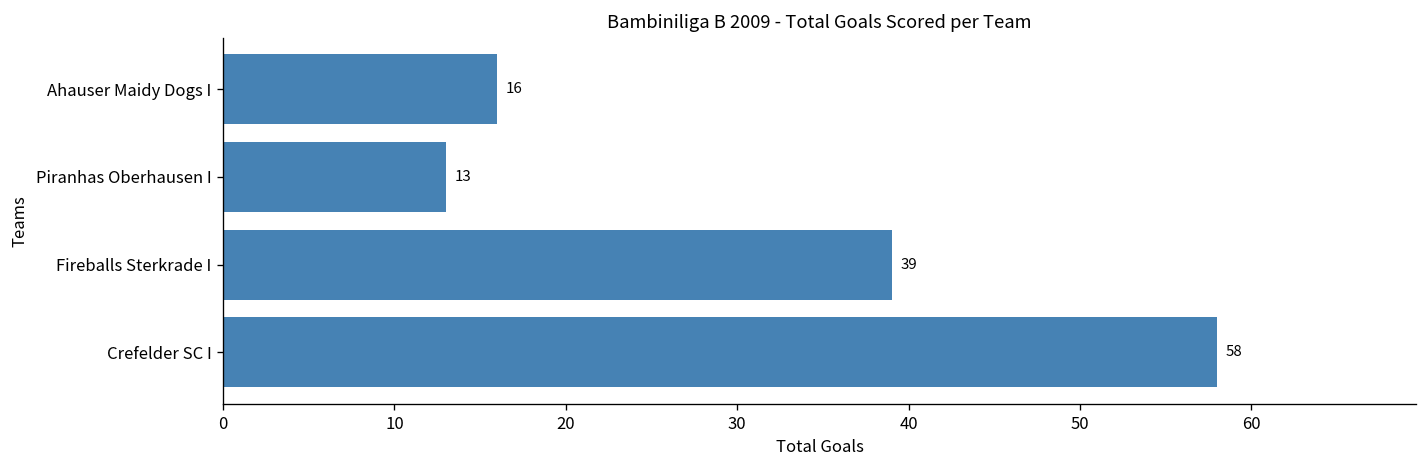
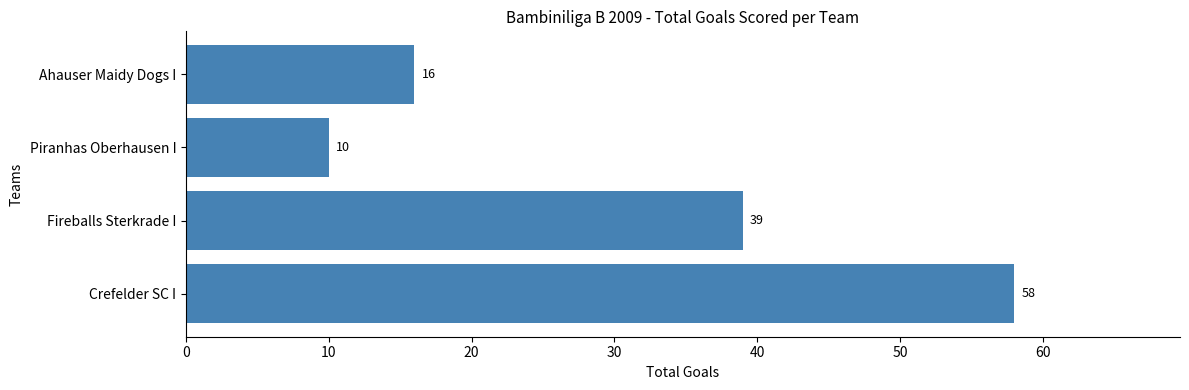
Piranhas Oberhausen I: 13 -> 10
